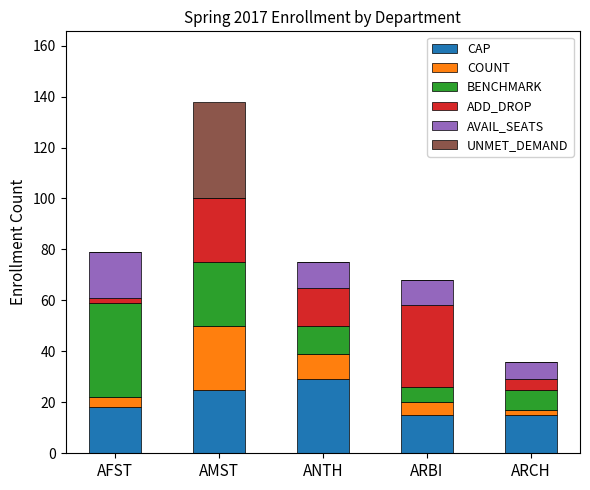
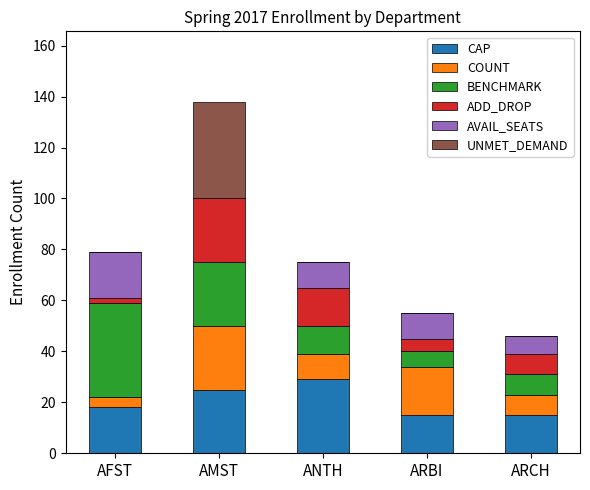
COUNT, ARBI: 5 -> 19
ADD_DROP, ARBI: 32 -> 5
COUNT, ARCH: 2 -> 8
ADD_DROP, ARCH: 4 -> 8
